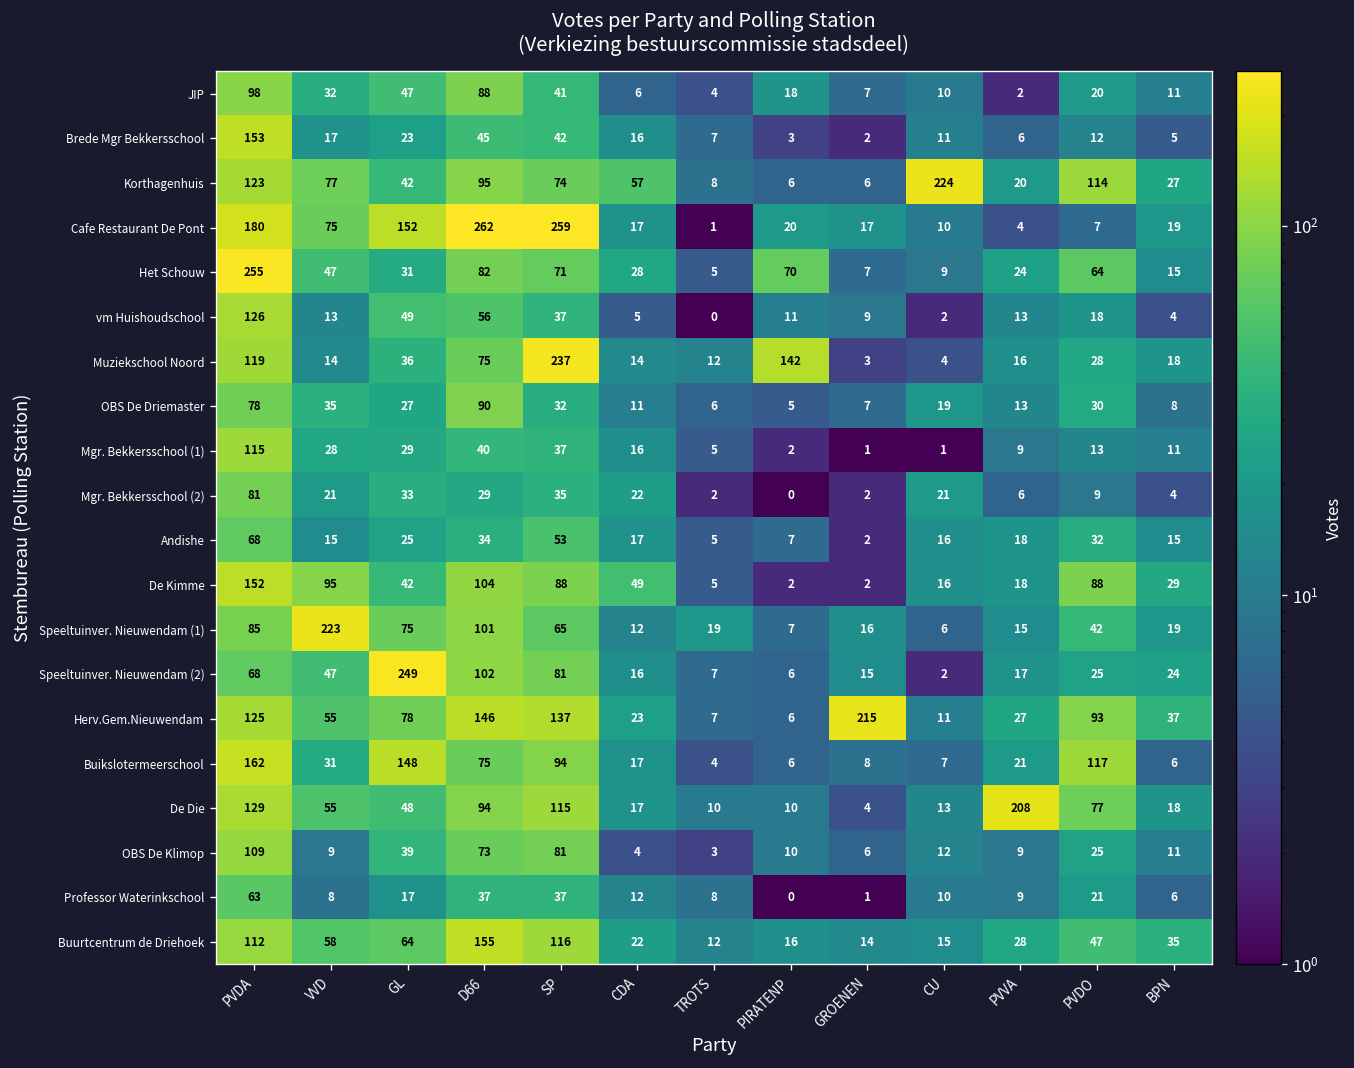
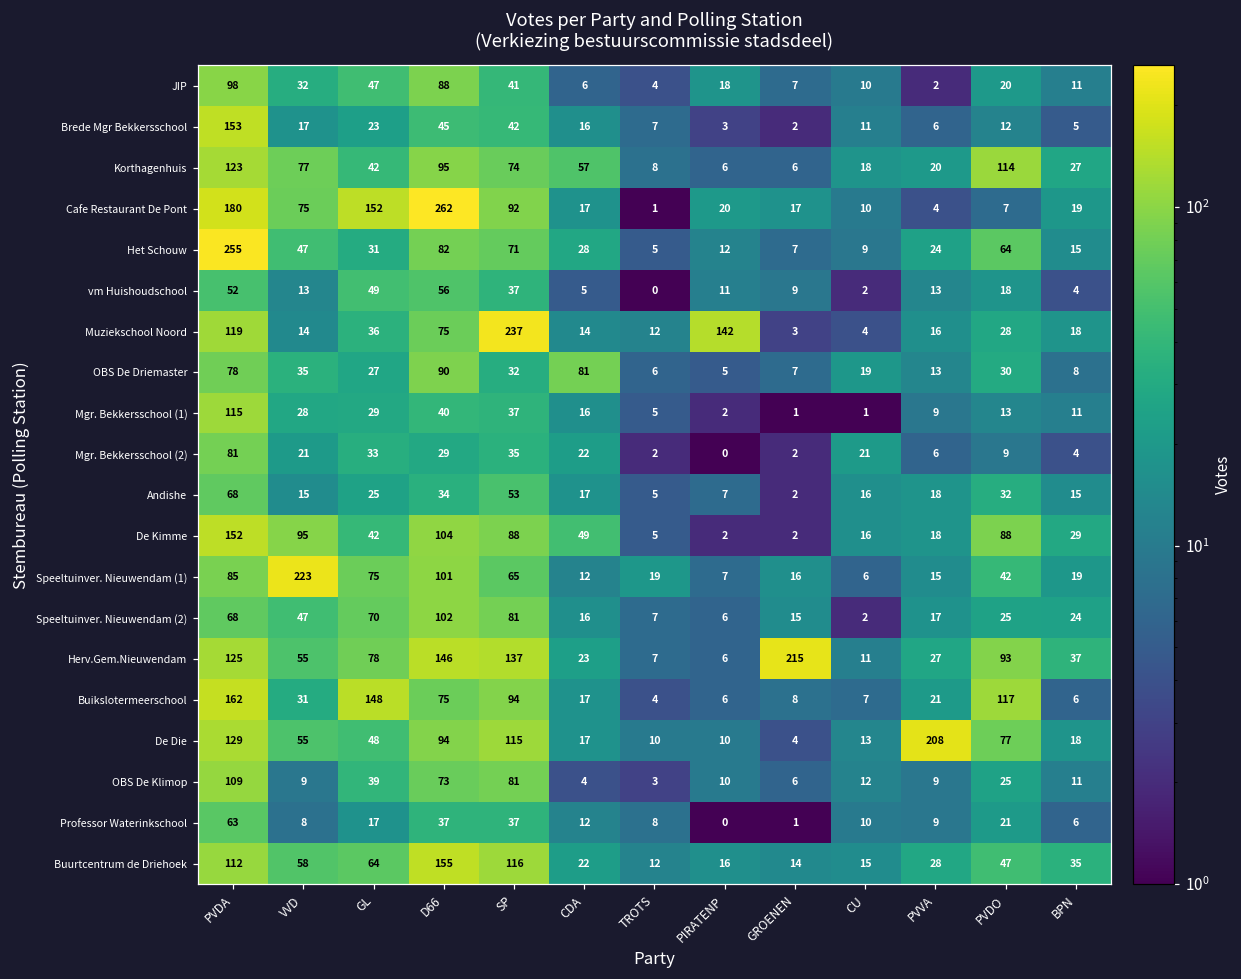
Korthagenhuis, CU: 224 -> 18
Cafe Restaurant De Pont, SP: 259 -> 92
Het Schouw, PIRATENP: 70 -> 12
vm Huishoudschool, PVDA: 126 -> 52
OBS De Driemaster, CDA: 11 -> 81
Speeltuinver. Nieuwendam (2), GL: 249 -> 70
